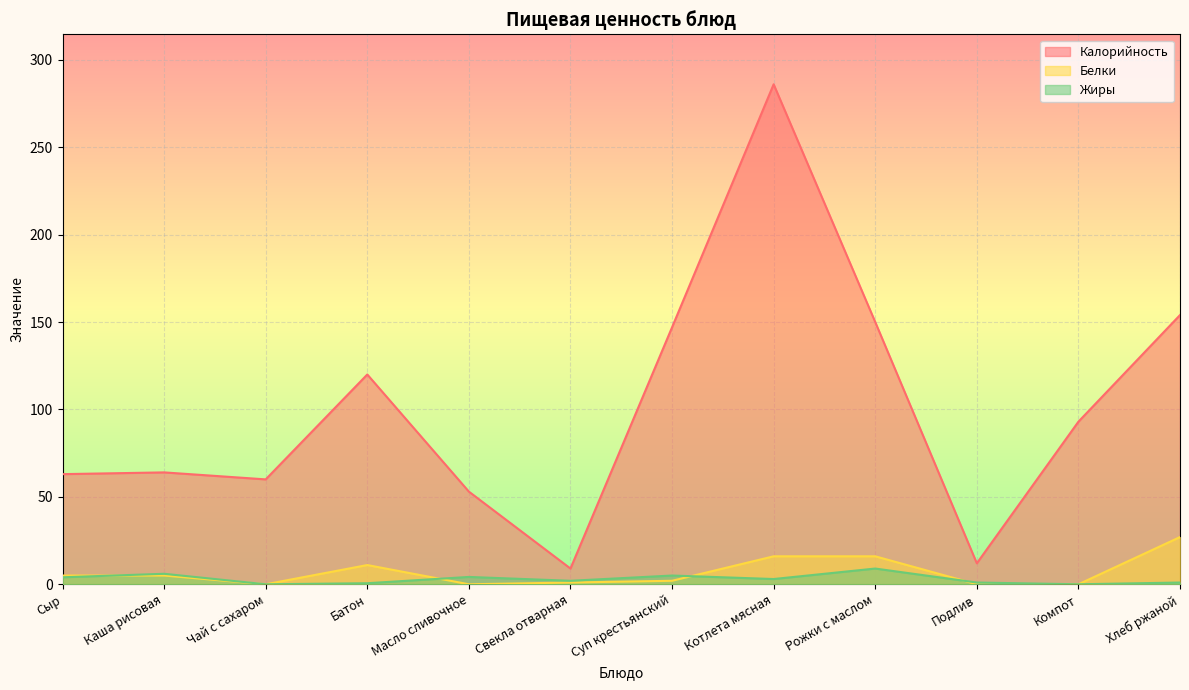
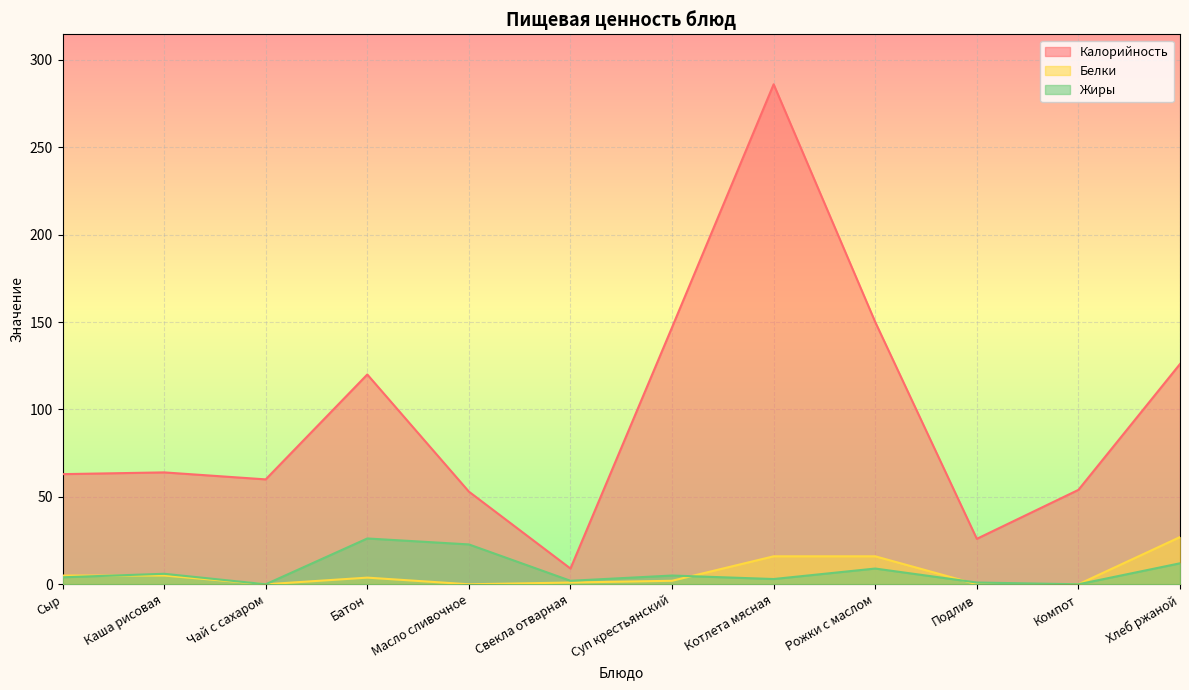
Белки, Батон: 11 -> 4
Жиры, Батон: 1 -> 26
Жиры, Масло сливочное: 4 -> 23
Калорийность, Подлив: 12 -> 26
Калорийность, Компот: 93 -> 54
Калорийность, Хлеб ржаной: 154 -> 126
Жиры, Хлеб ржаной: 1 -> 12
